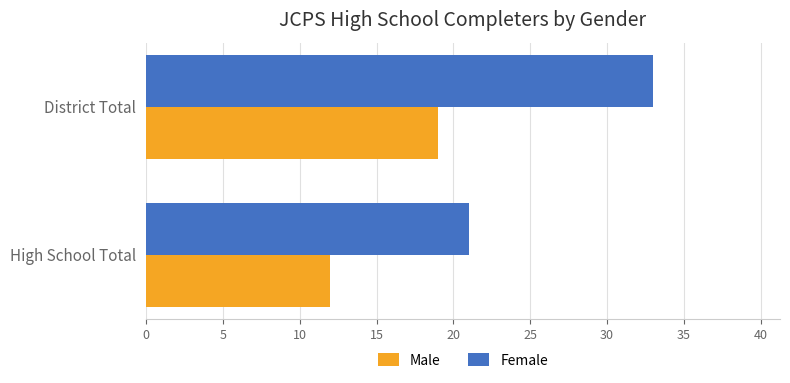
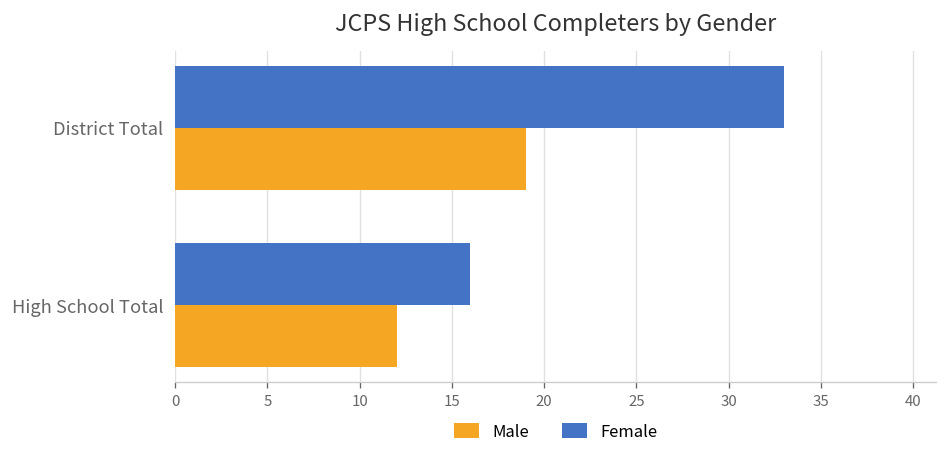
Female, High School Total: 21 -> 16
